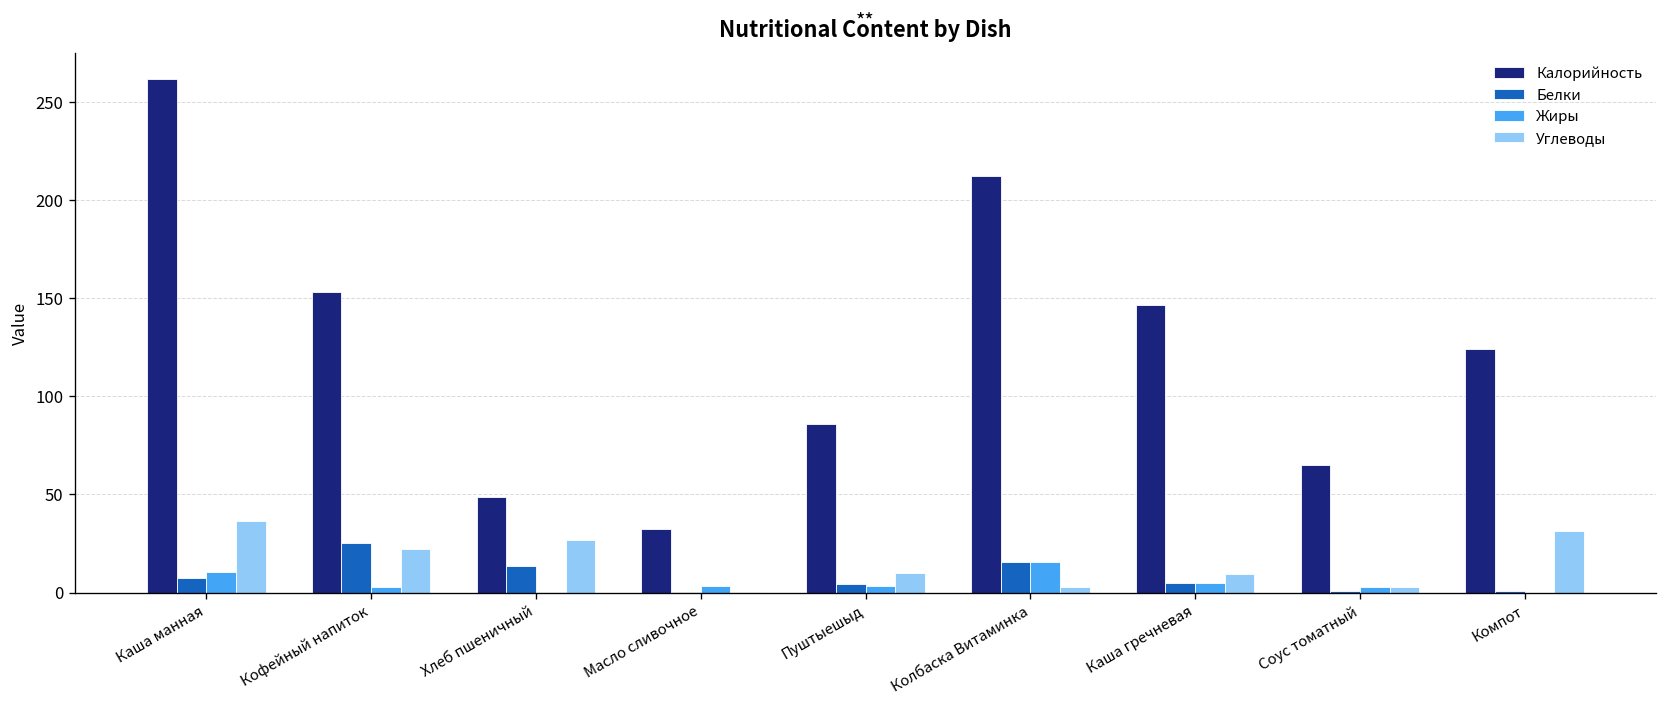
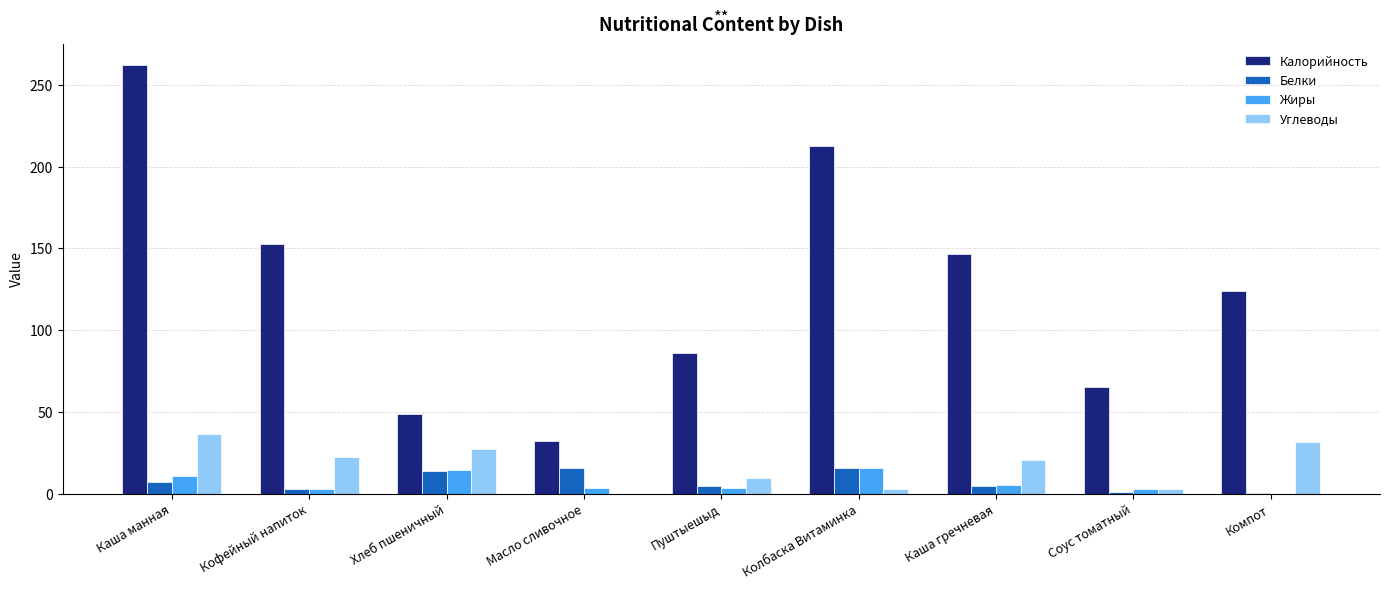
Белки, Кофейный напиток: 25 -> 3
Жиры, Хлеб пшеничный: 0 -> 15
Белки, Масло сливочное: 0 -> 16
Углеводы, Каша гречневая: 9 -> 21
